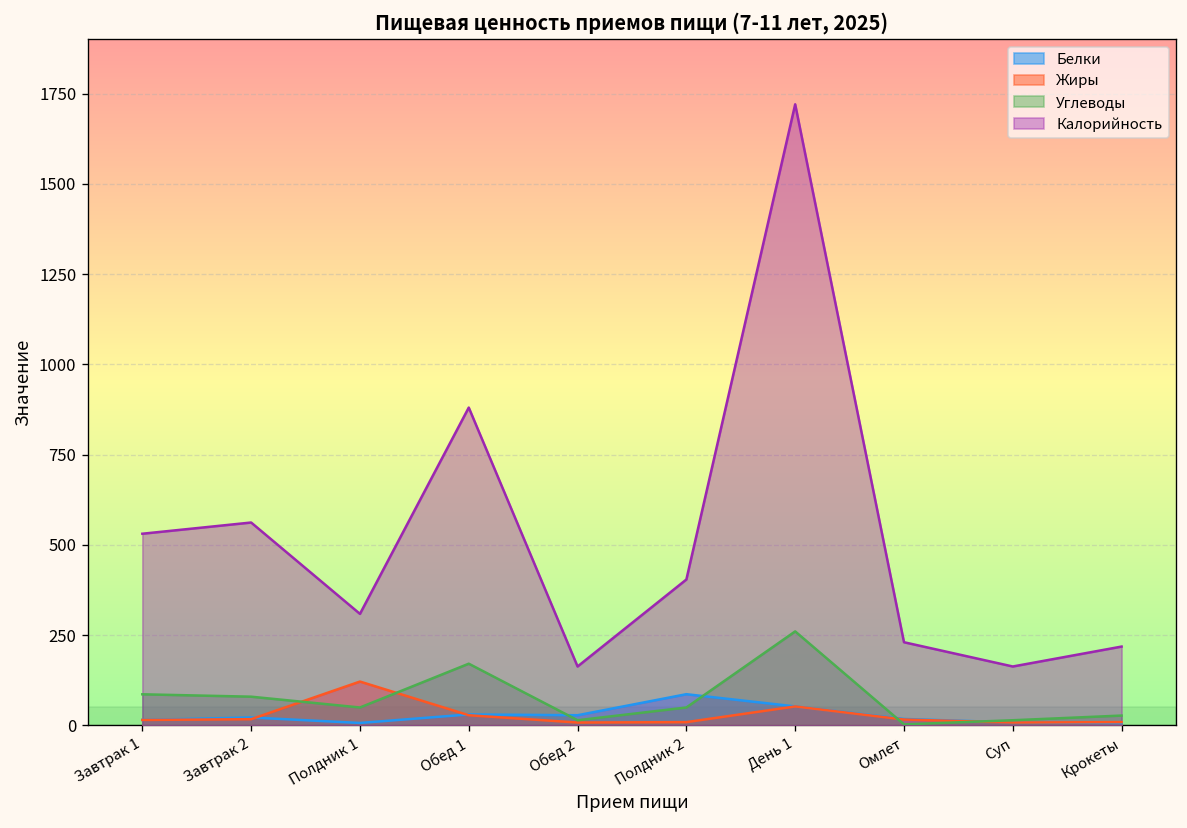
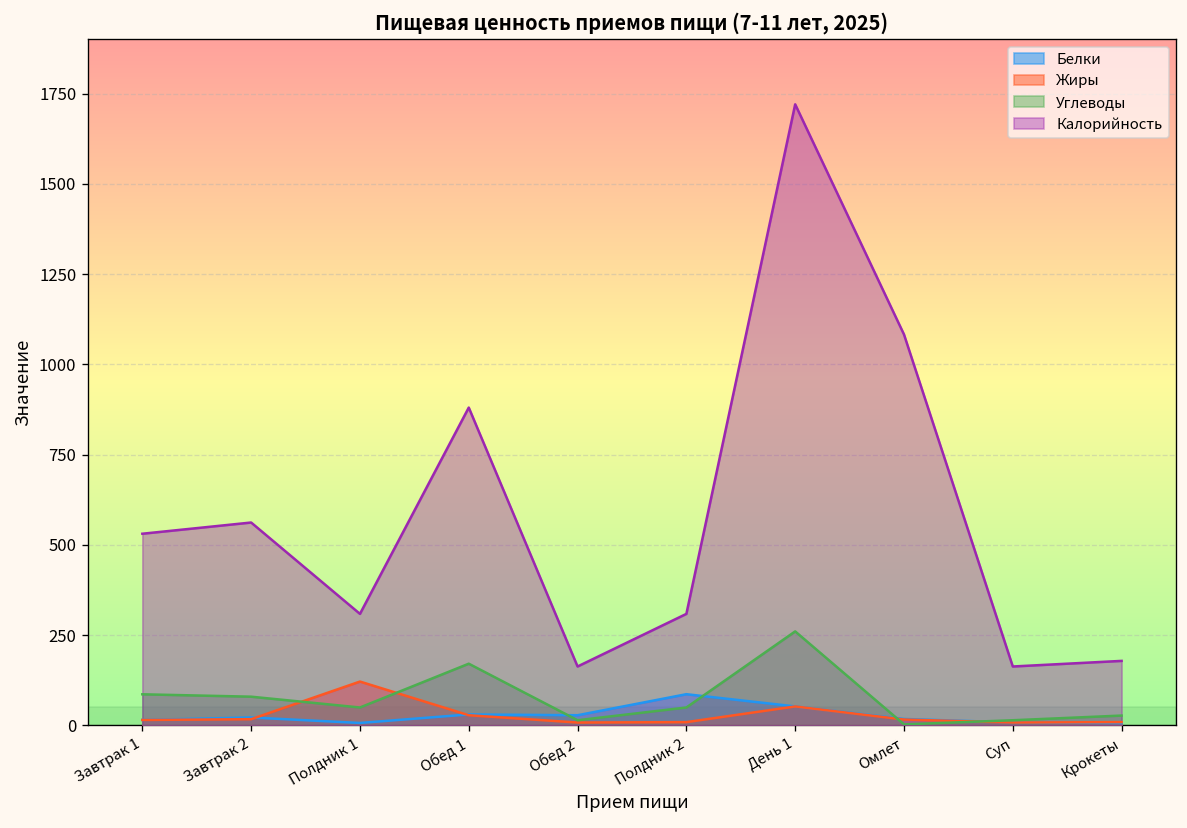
Калорийность, Полдник 2: 400 -> 310
Калорийность, Омлет: 230 -> 1080
Калорийность, Крокеты: 220 -> 180
